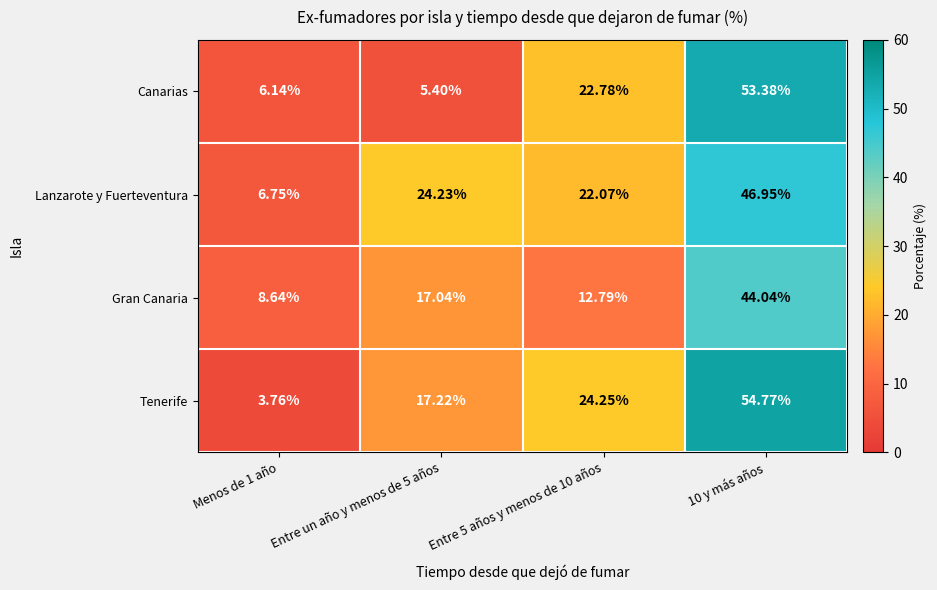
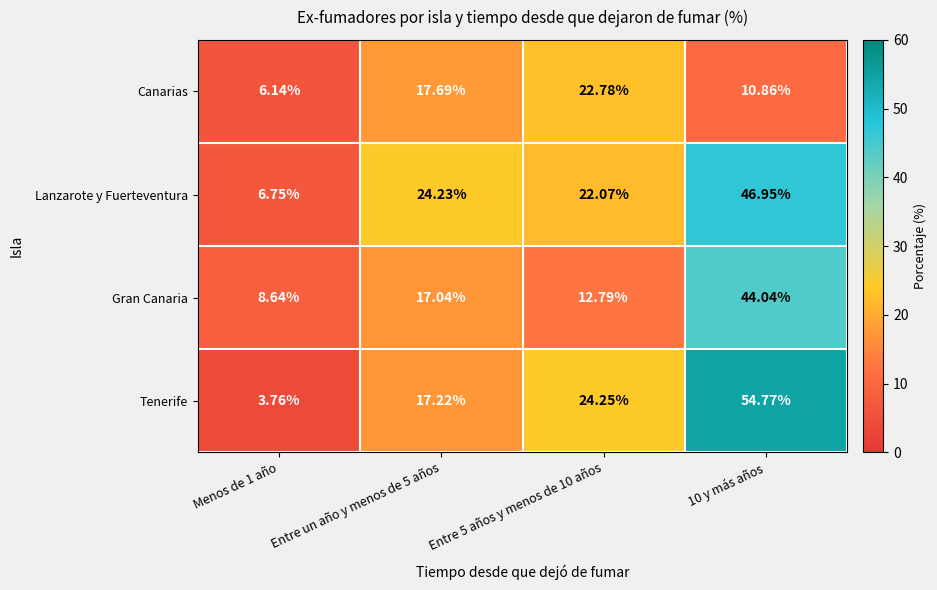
Canarias, Entre un año y menos de 5 años: 5.40% -> 17.69%
Canarias, 10 y más años: 53.38% -> 10.86%
